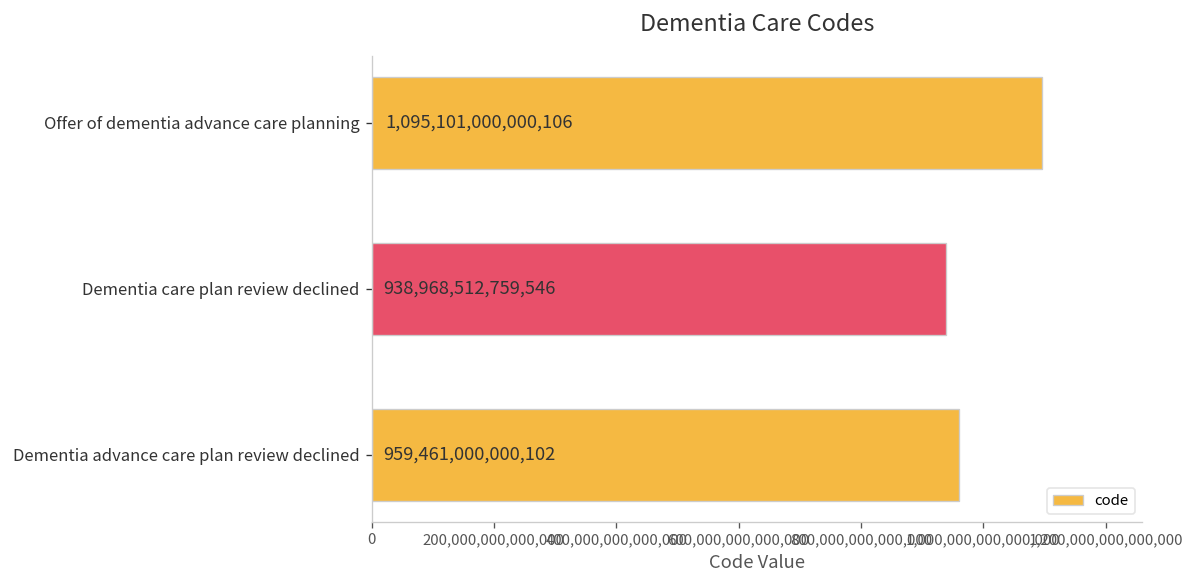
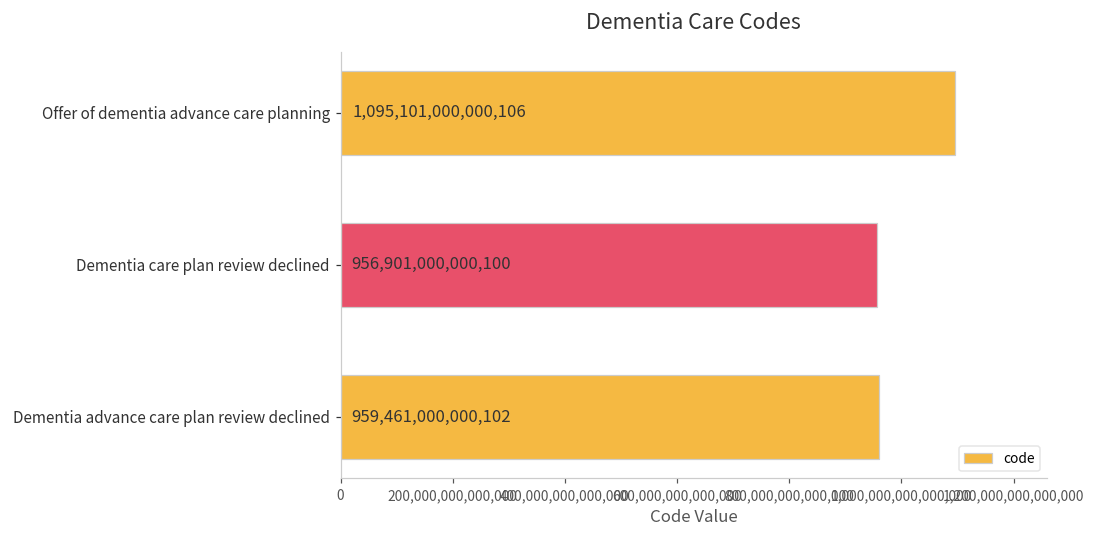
Dementia care plan review declined: 938,968,512,759,546 -> 956,901,000,000,100
